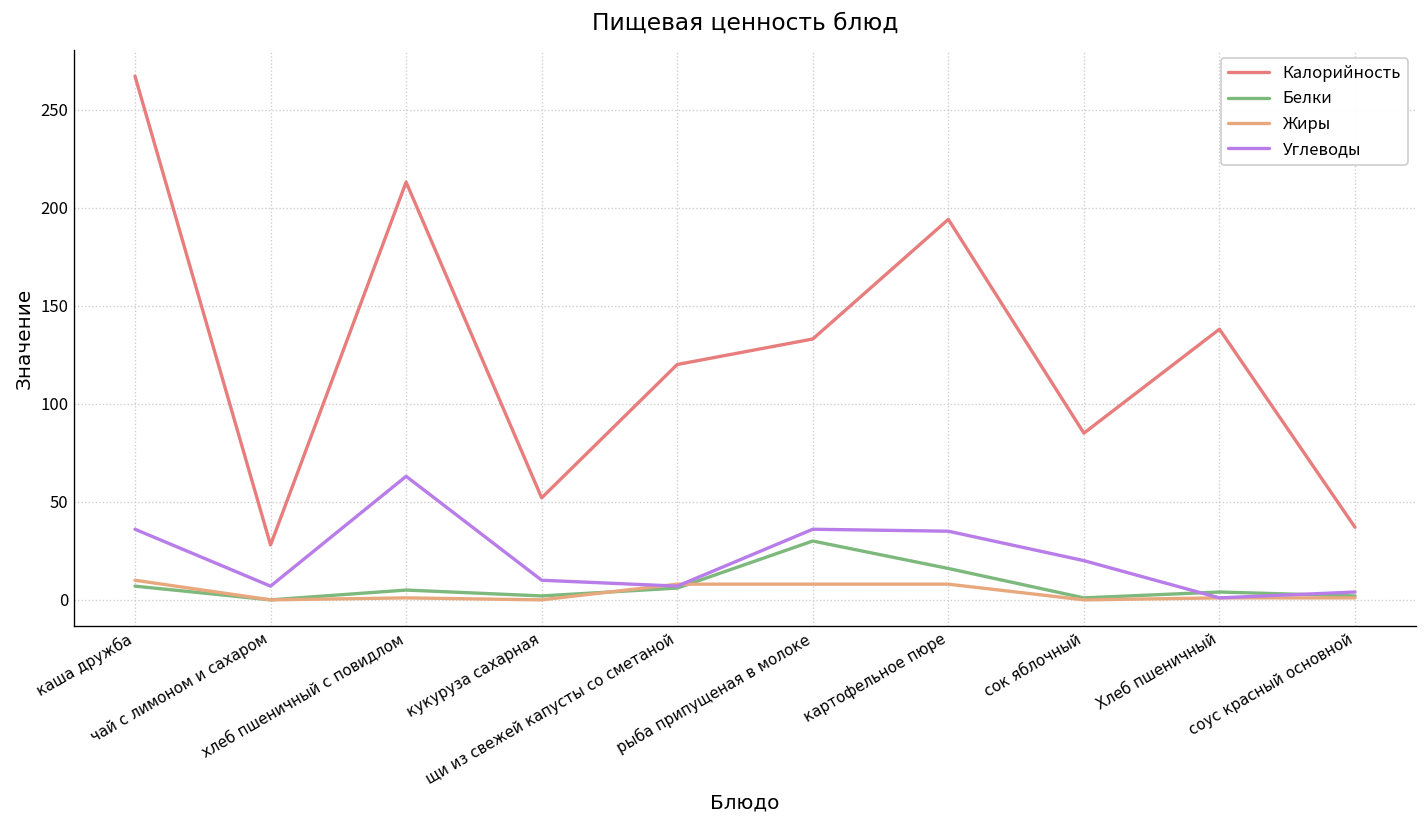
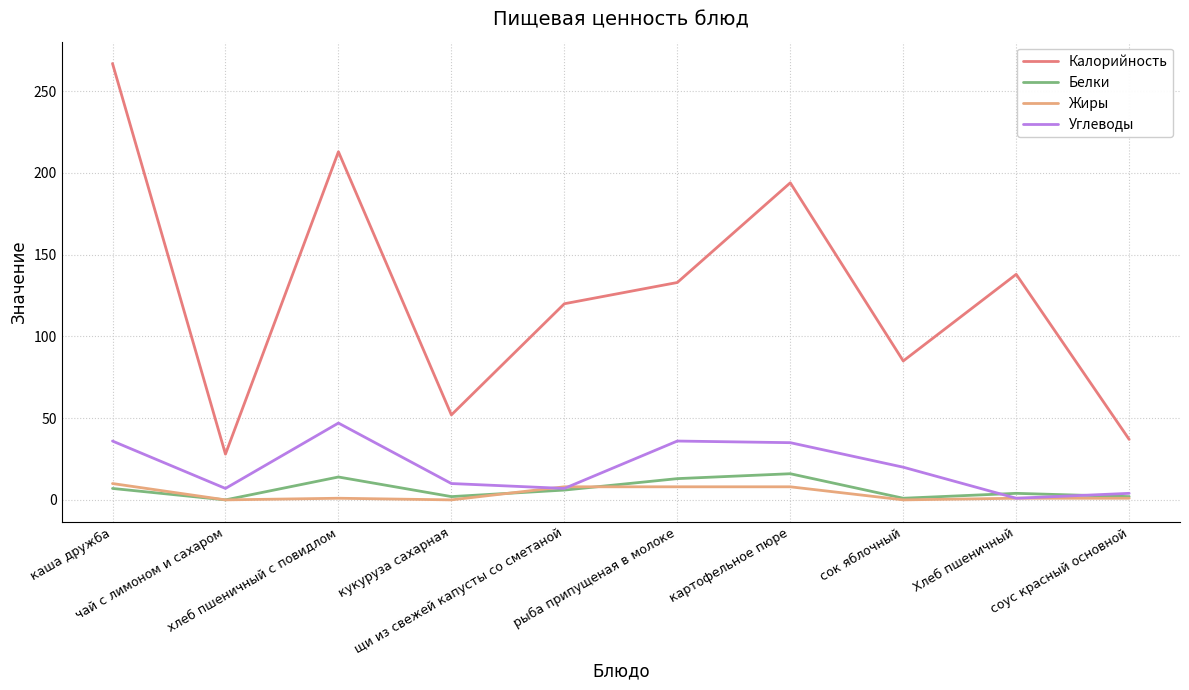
Белки, хлеб пшеничный с повидлом: 5 -> 14
Углеводы, хлеб пшеничный с повидлом: 63 -> 47
Белки, рыба припущеная в молоке: 30 -> 13
